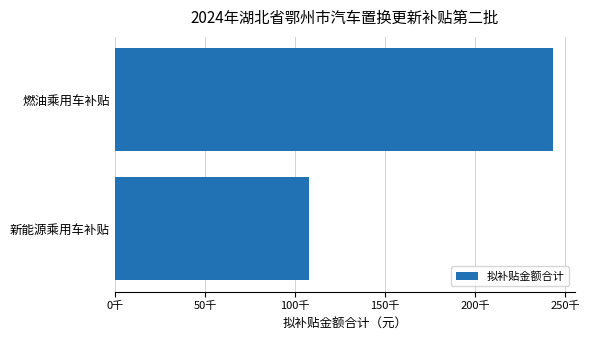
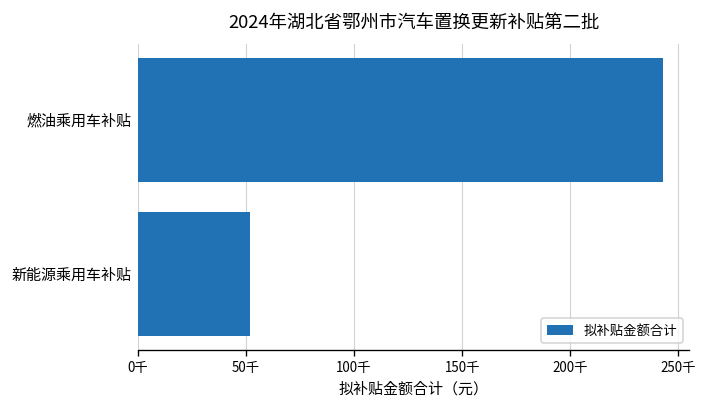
新能源乘用车补贴: 108千 -> 52千
